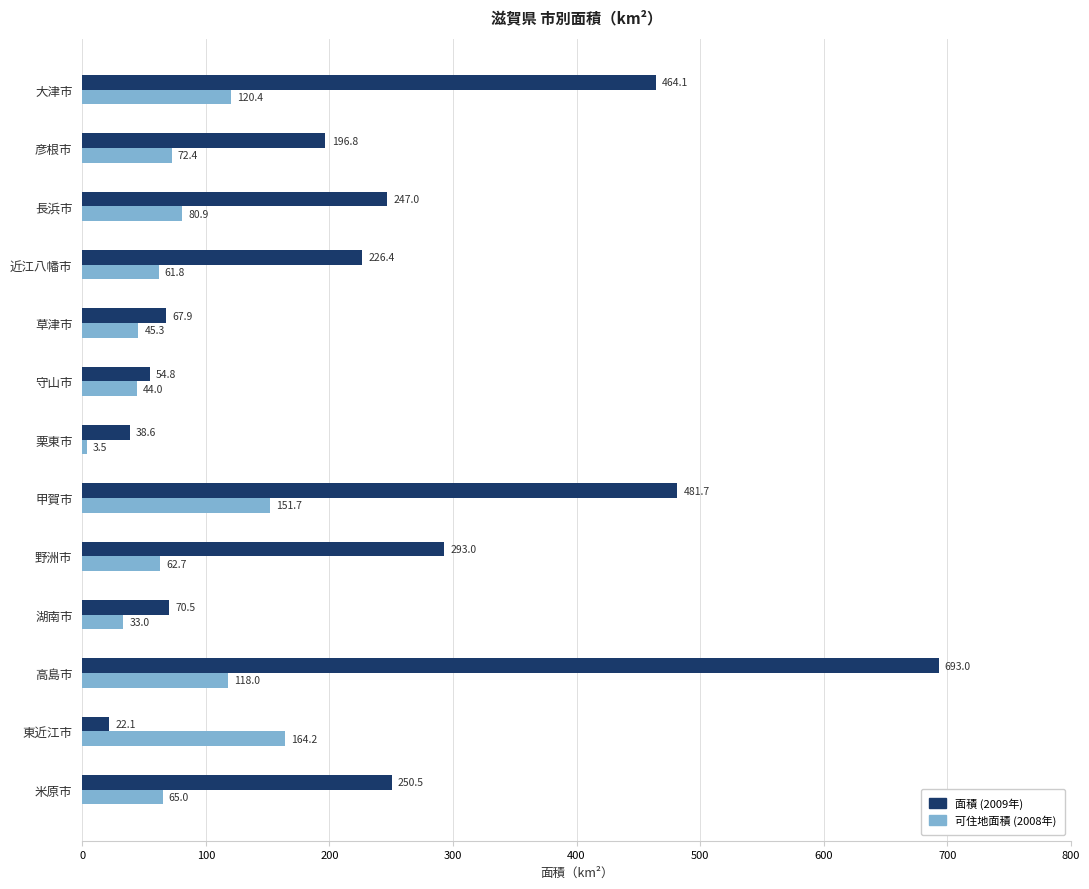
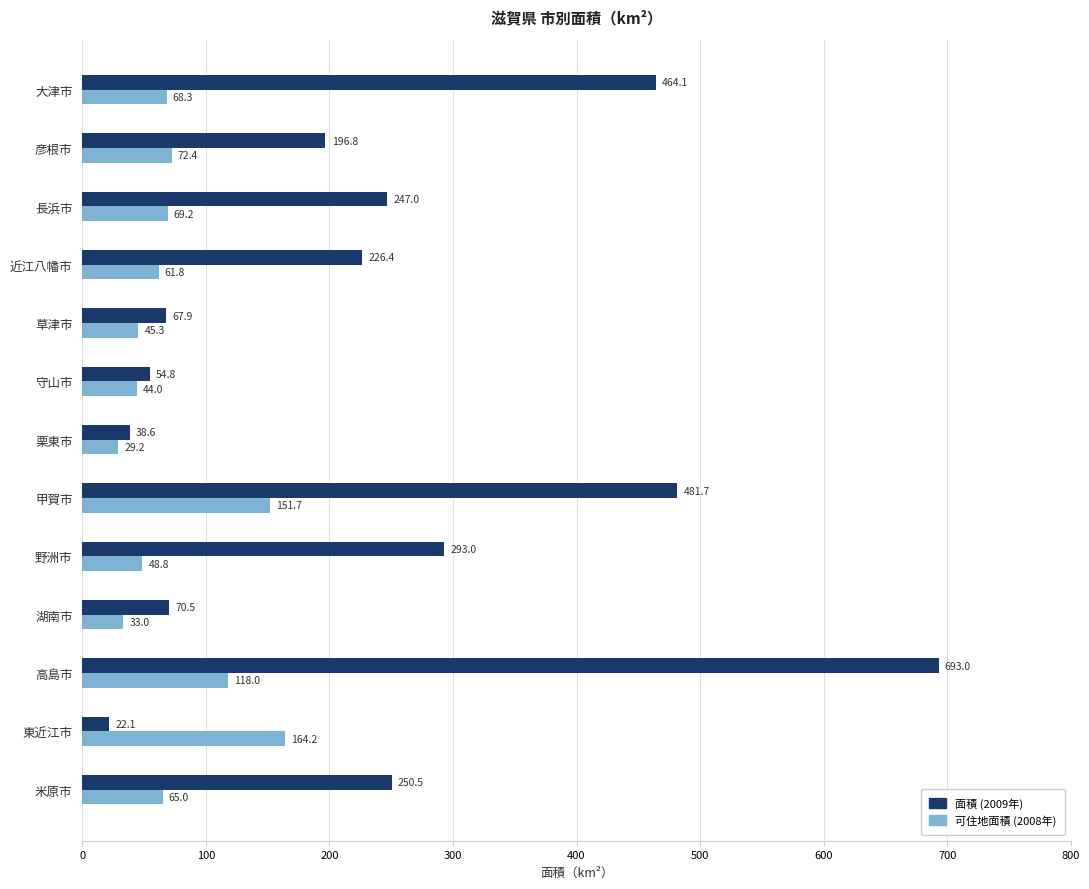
可住地面積 (2008年), 大津市: 120.4 -> 68.3
可住地面積 (2008年), 長浜市: 80.9 -> 69.2
可住地面積 (2008年), 栗東市: 3.5 -> 29.2
可住地面積 (2008年), 野洲市: 62.7 -> 48.8
